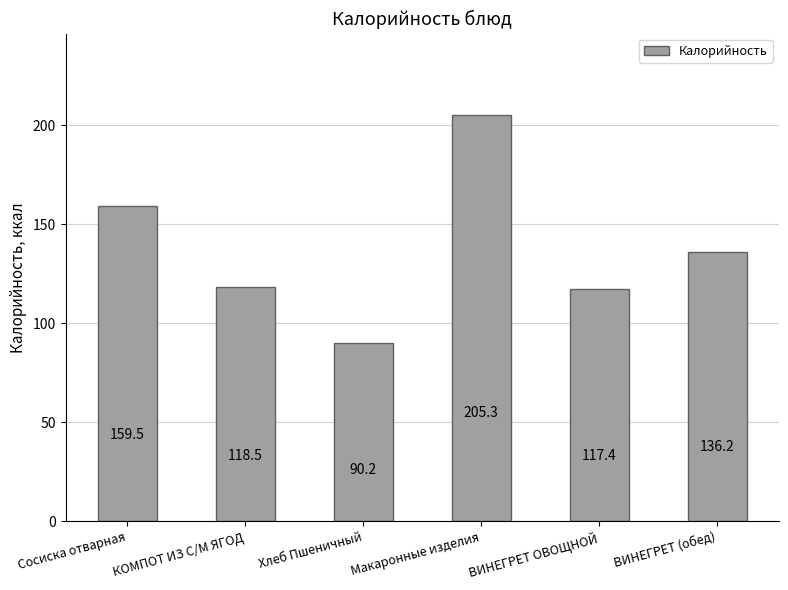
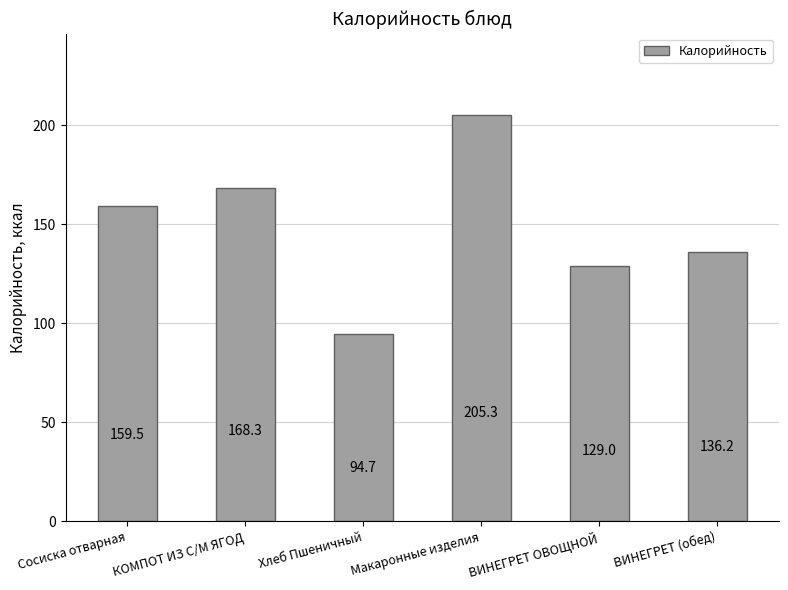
КОМПОТ ИЗ С/М ЯГОД: 118.5 -> 168.3
Хлеб Пшеничный: 90.2 -> 94.7
ВИНЕГРЕТ ОВОЩНОЙ: 117.4 -> 129.0
